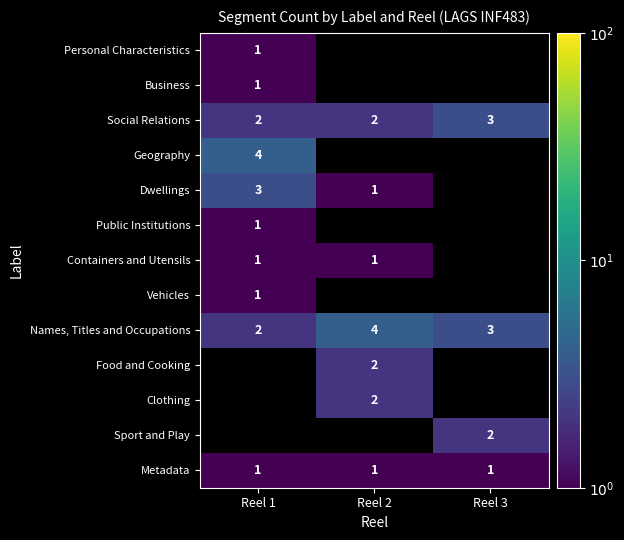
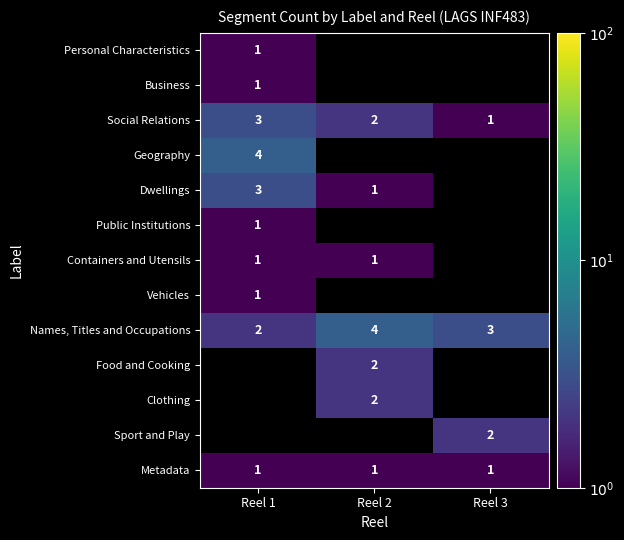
Social Relations, Reel 1: 2 -> 3
Social Relations, Reel 3: 3 -> 1
